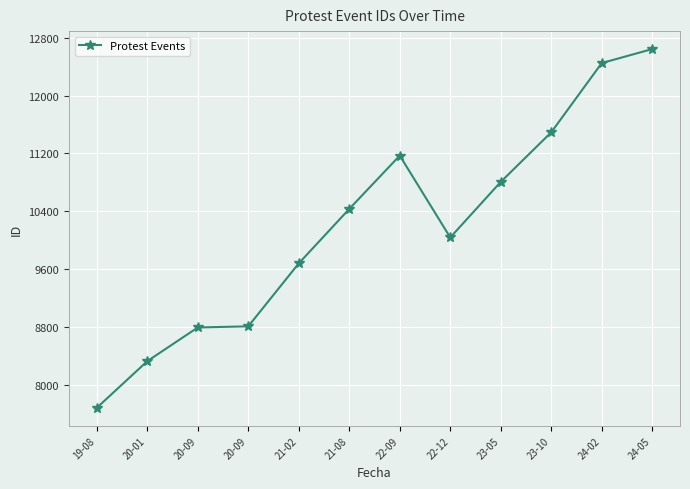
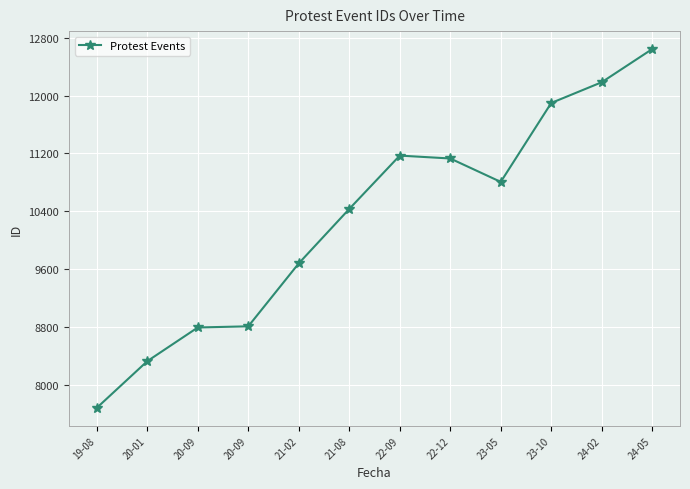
22-12: 10000 -> 11100
23-10: 11500 -> 11900
24-02: 12500 -> 12200
